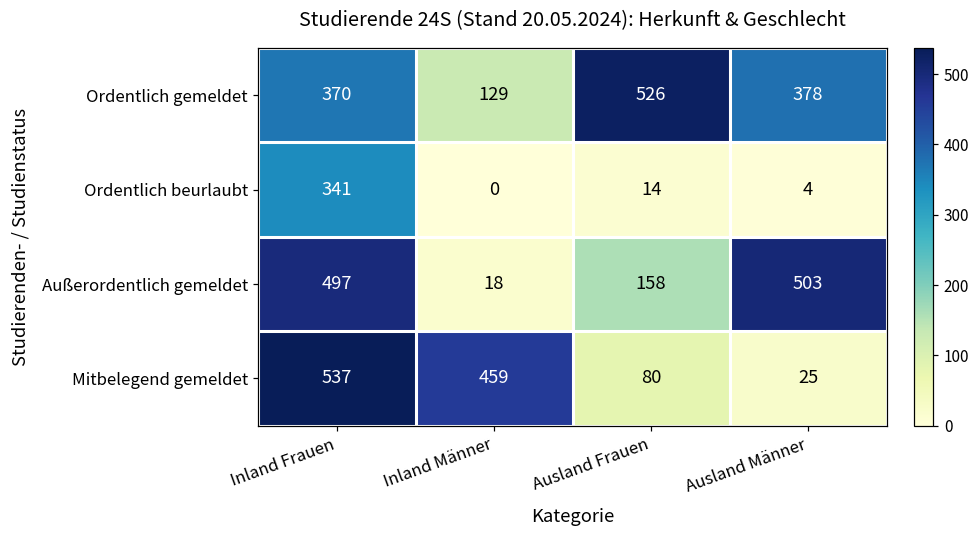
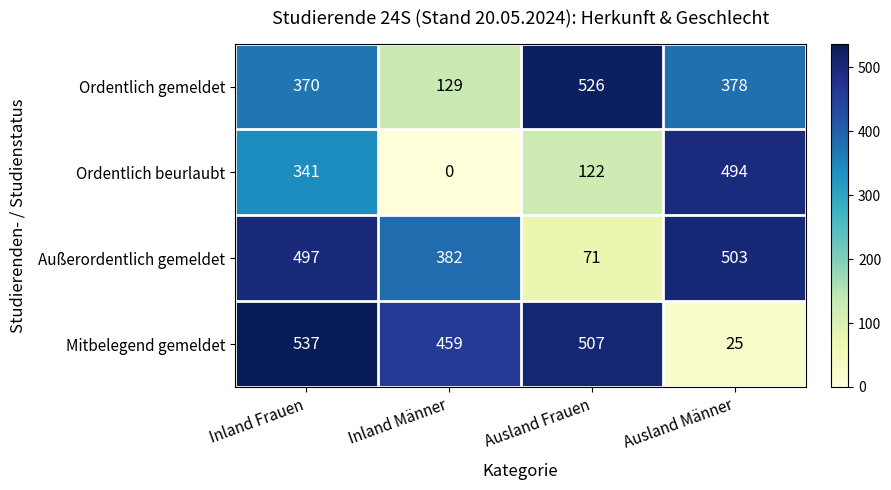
Ordentlich beurlaubt, Ausland Frauen: 14 -> 122
Ordentlich beurlaubt, Ausland Männer: 4 -> 494
Außerordentlich gemeldet, Inland Männer: 18 -> 382
Außerordentlich gemeldet, Ausland Frauen: 158 -> 71
Mitbelegend gemeldet, Ausland Frauen: 80 -> 507
